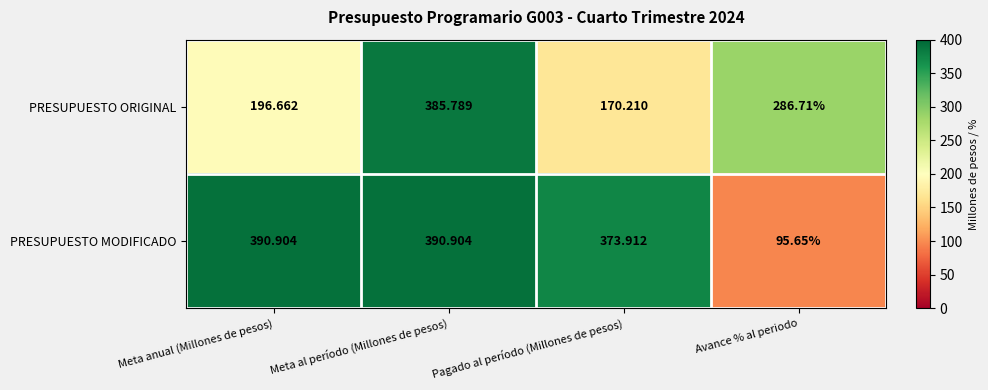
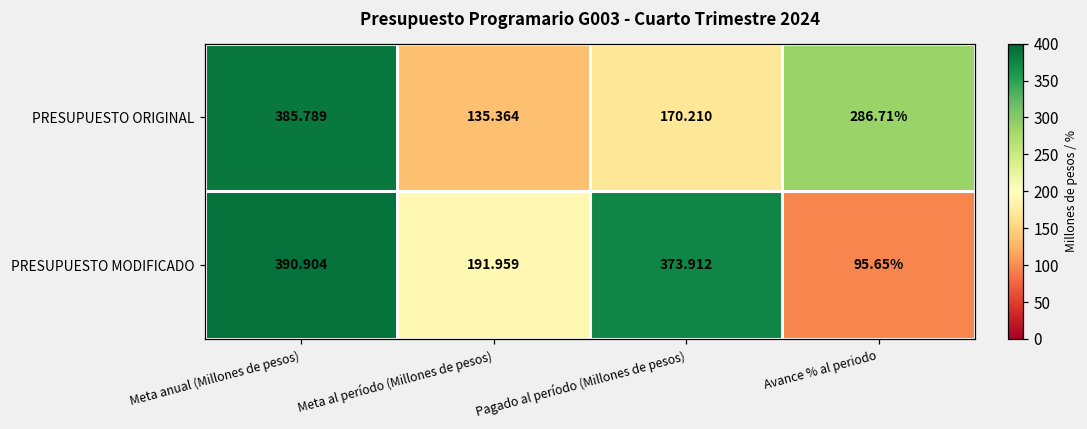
PRESUPUESTO ORIGINAL, Meta anual (Millones de pesos): 196.662 -> 385.789
PRESUPUESTO ORIGINAL, Meta al período (Millones de pesos): 385.789 -> 135.364
PRESUPUESTO MODIFICADO, Meta al período (Millones de pesos): 390.904 -> 191.959
